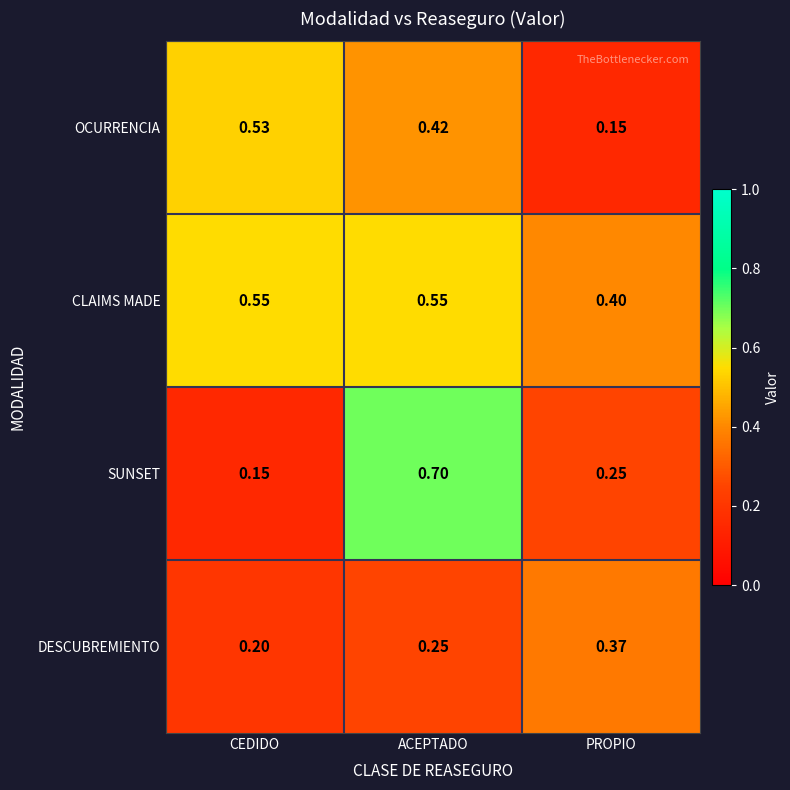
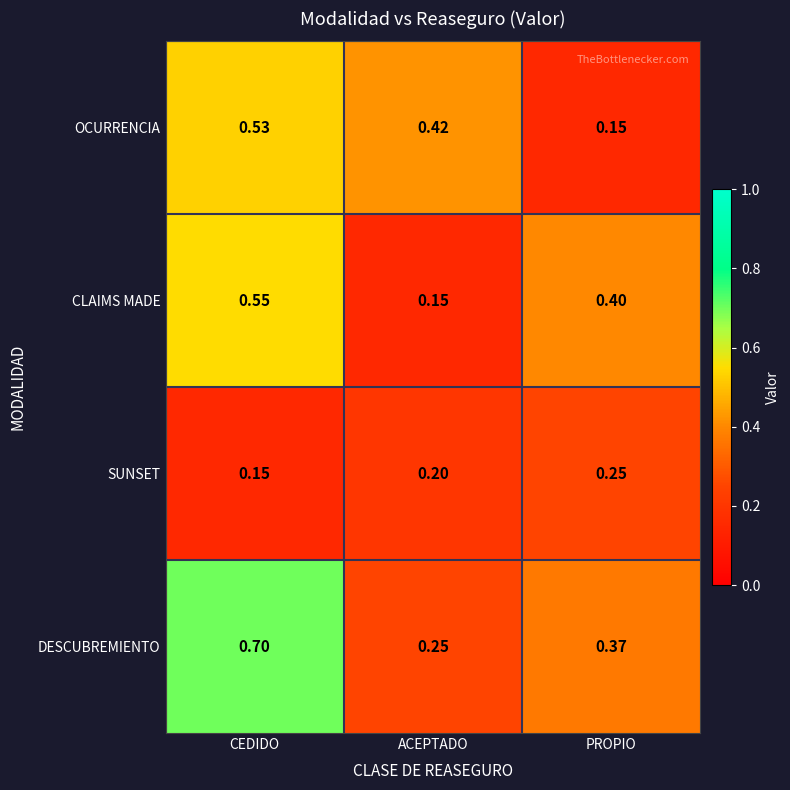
CLAIMS MADE, ACEPTADO: 0.55 -> 0.15
SUNSET, ACEPTADO: 0.70 -> 0.20
DESCUBREMIENTO, CEDIDO: 0.20 -> 0.70
